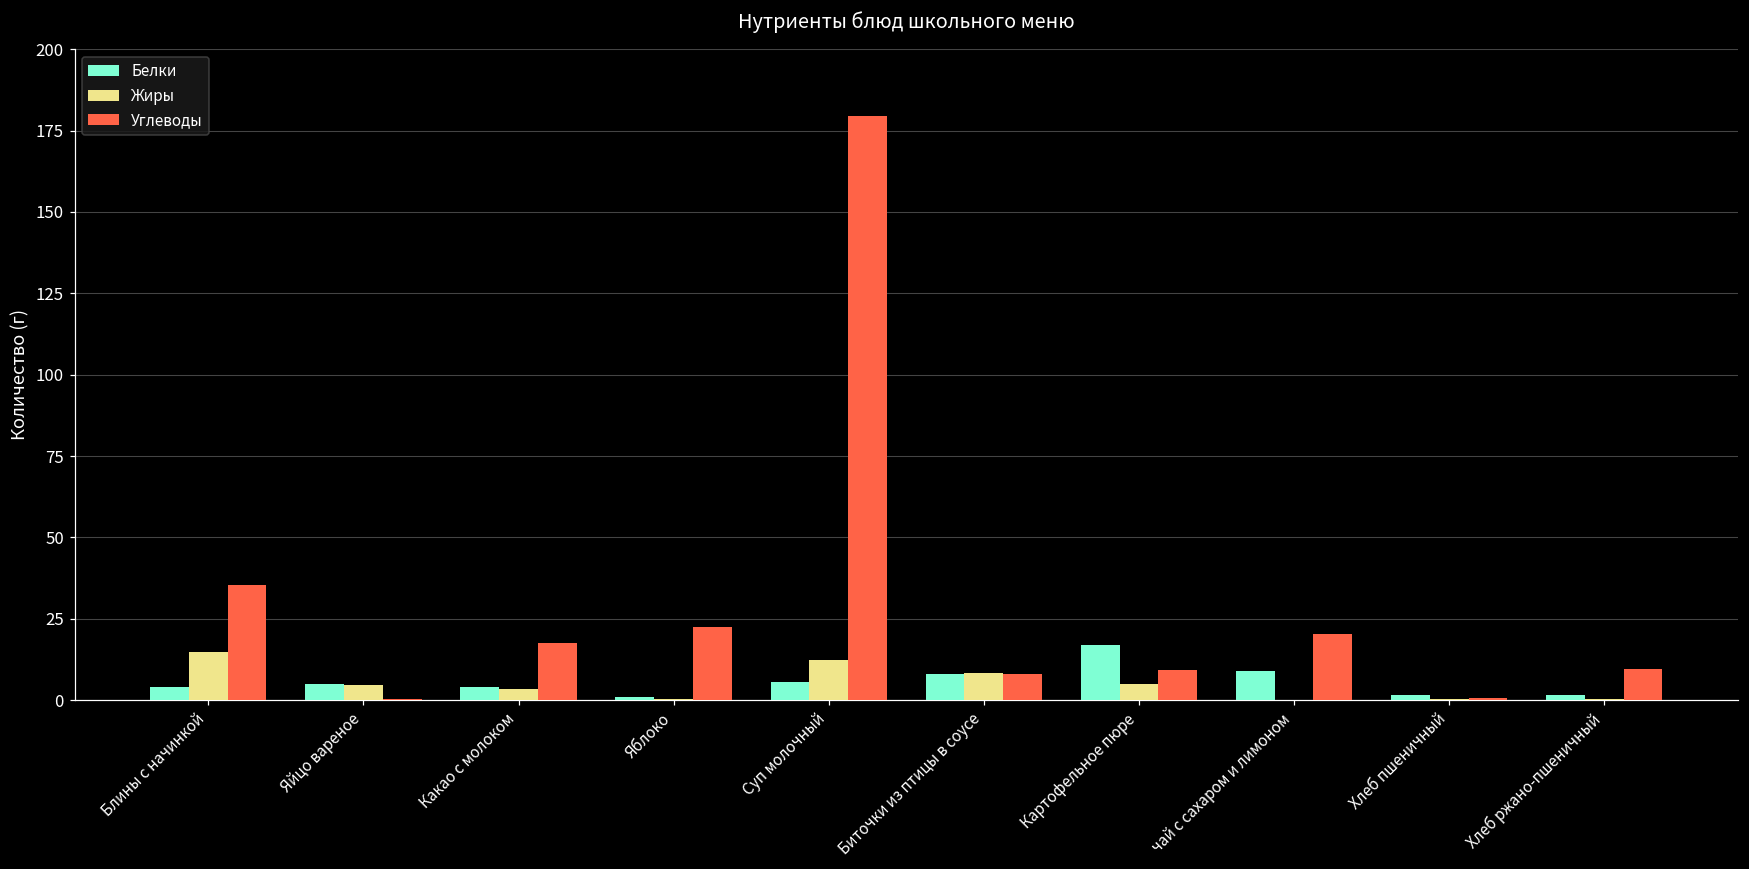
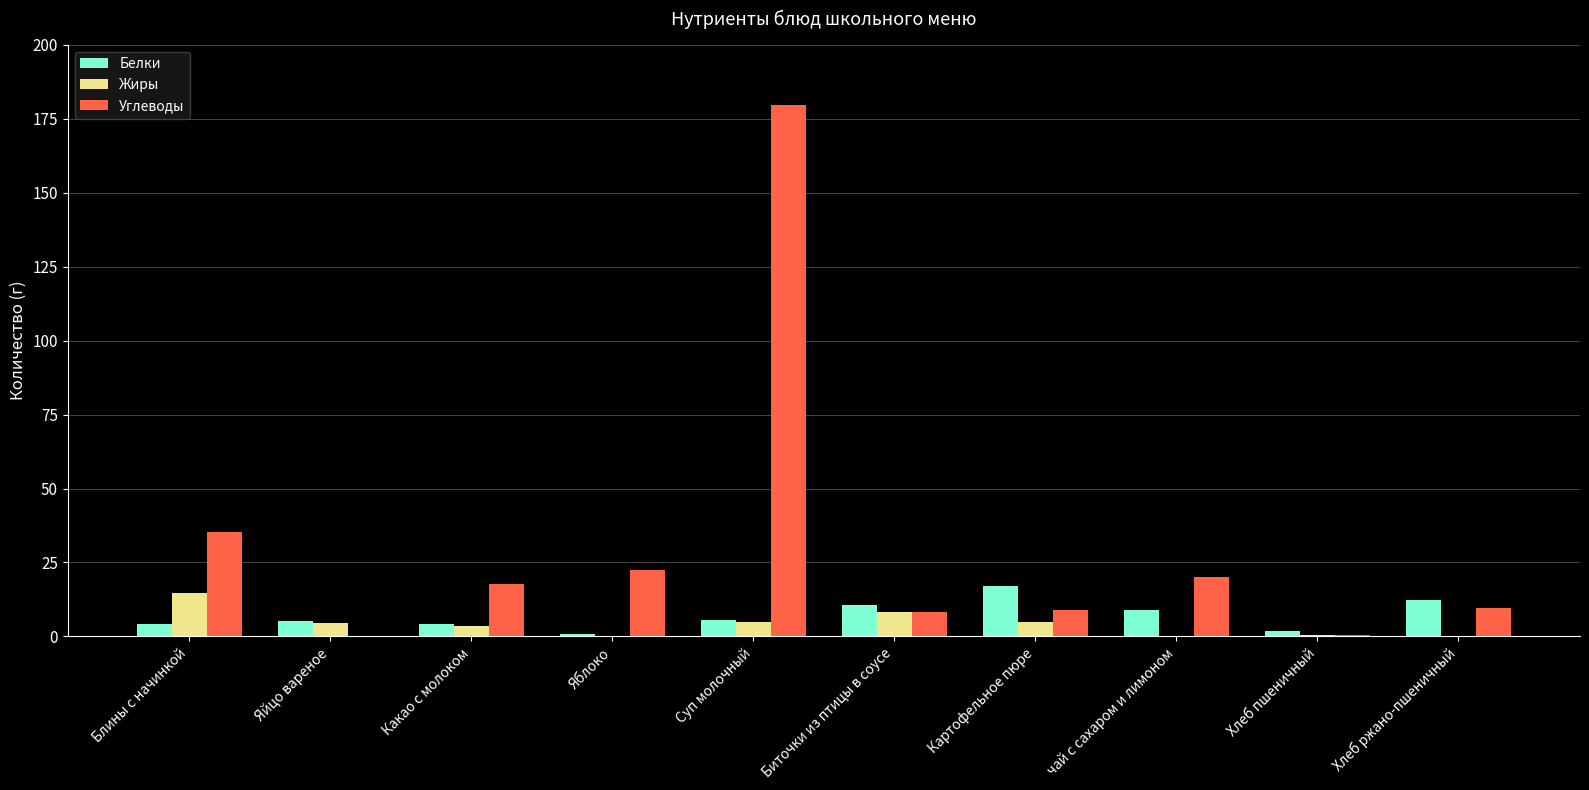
Жиры, Суп молочный: 12 -> 5
Белки, Биточки из птицы в соусе: 8 -> 11
Белки, Хлеб ржано-пшеничный: 2 -> 12
